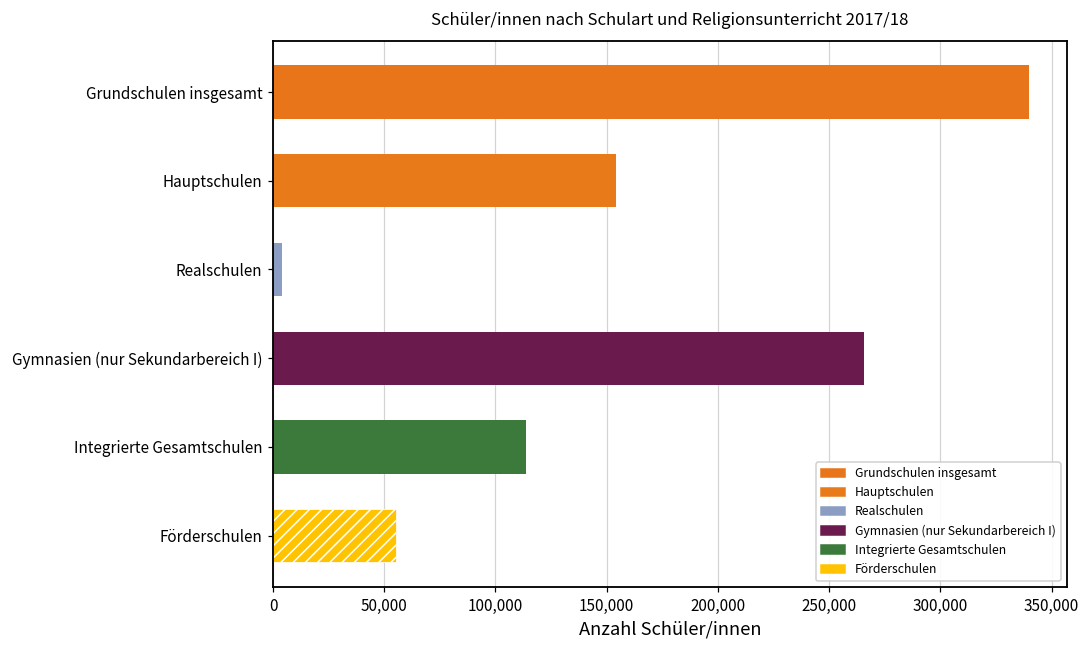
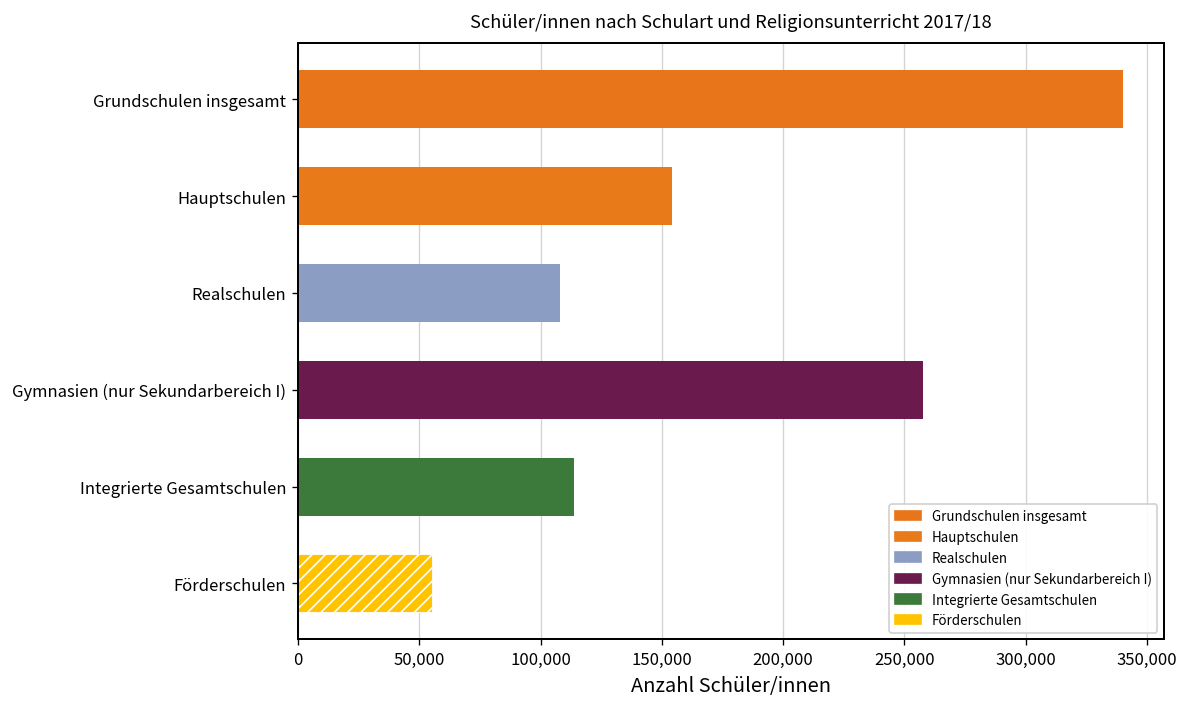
Realschulen: 4,000 -> 108,000
Gymnasien (nur Sekundarbereich I): 266,000 -> 258,000
